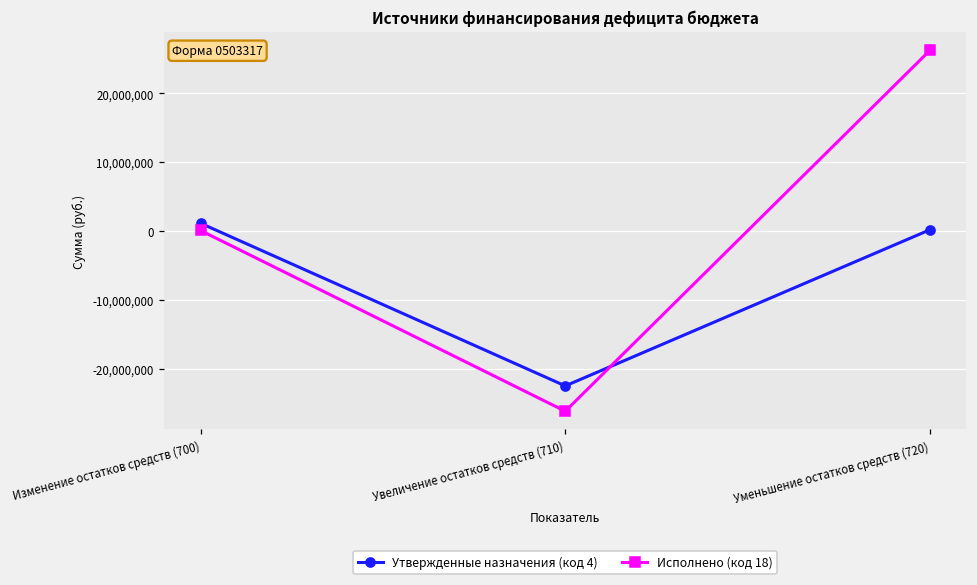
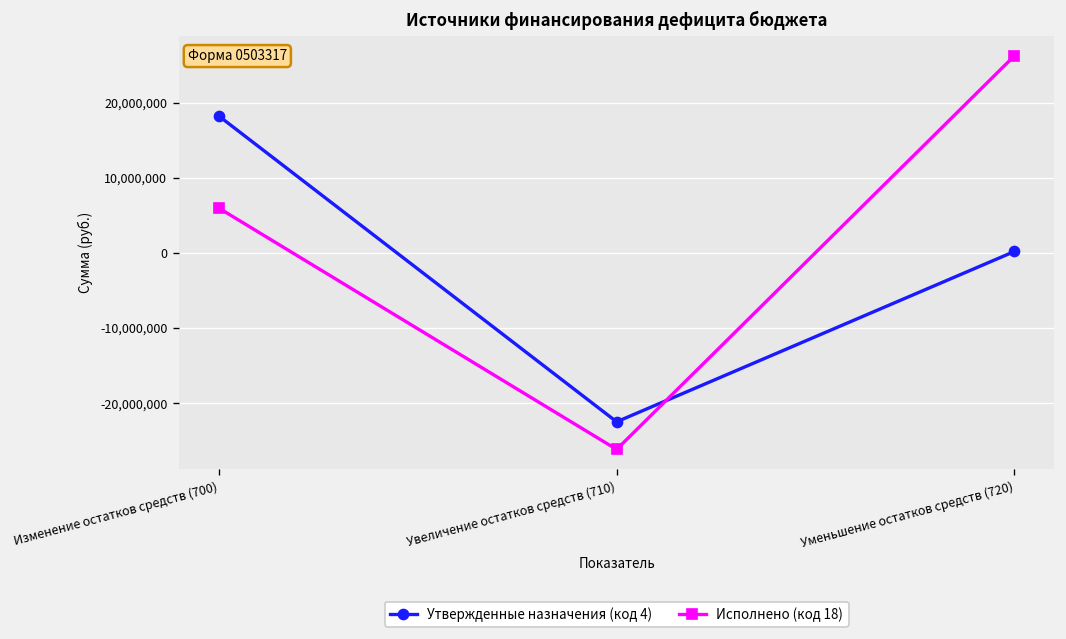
Утвержденные назначения (код 4), Изменение остатков средств (700): 1,000,000 -> 18,000,000
Исполнено (код 18), Изменение остатков средств (700): 0 -> 6,000,000
